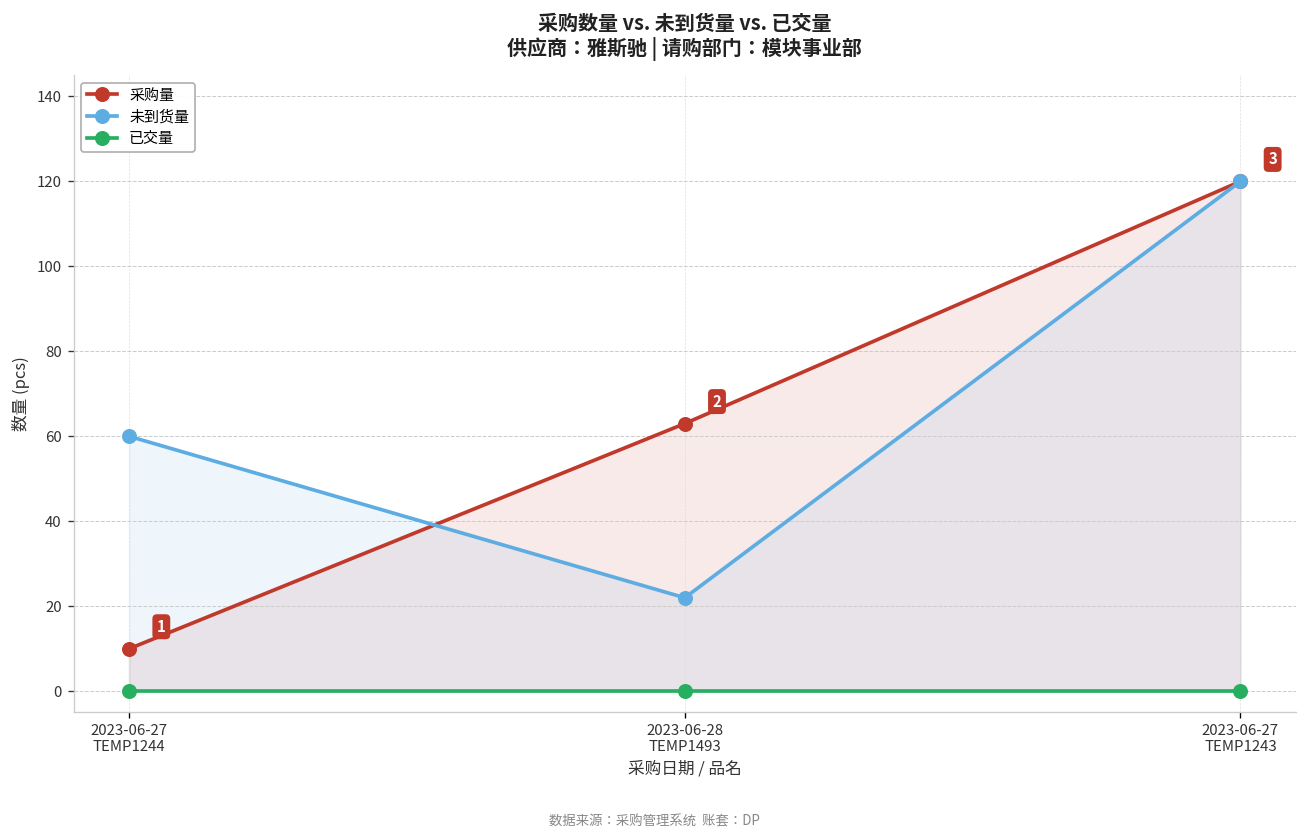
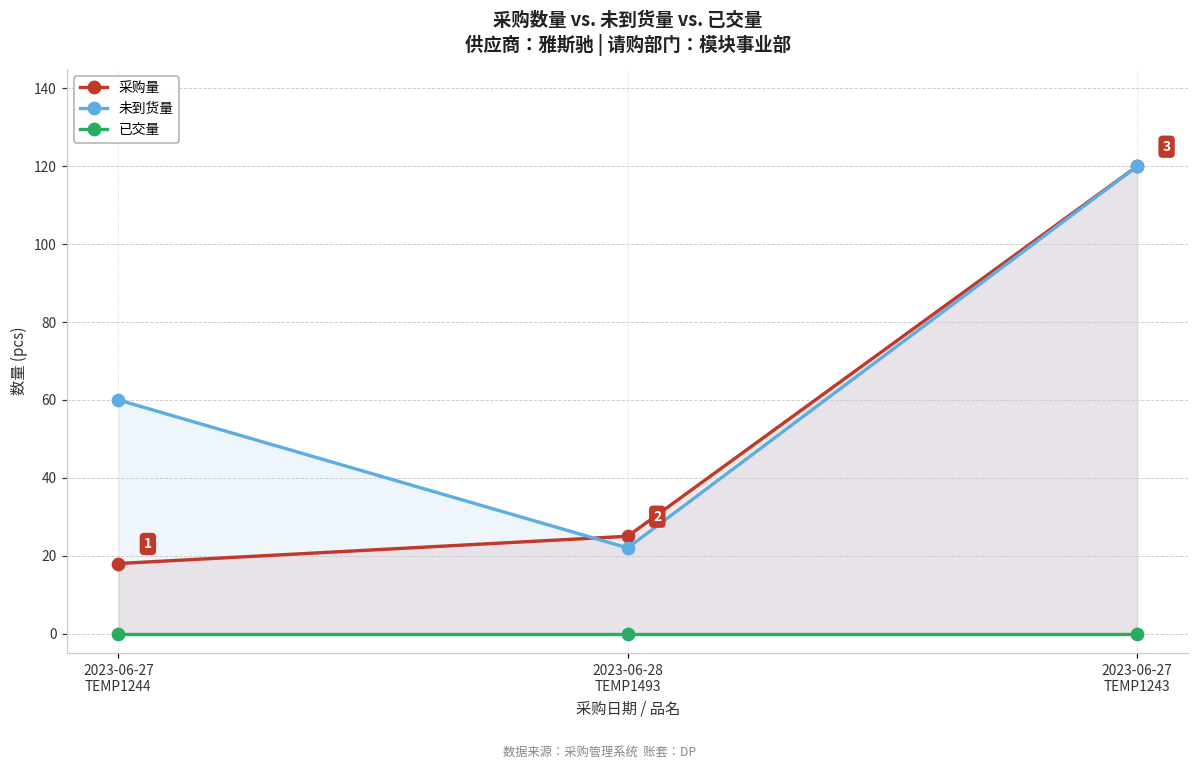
采购量, 2023-06-27 TEMP1244: 10 -> 18
采购量, 2023-06-28 TEMP1493: 63 -> 25
